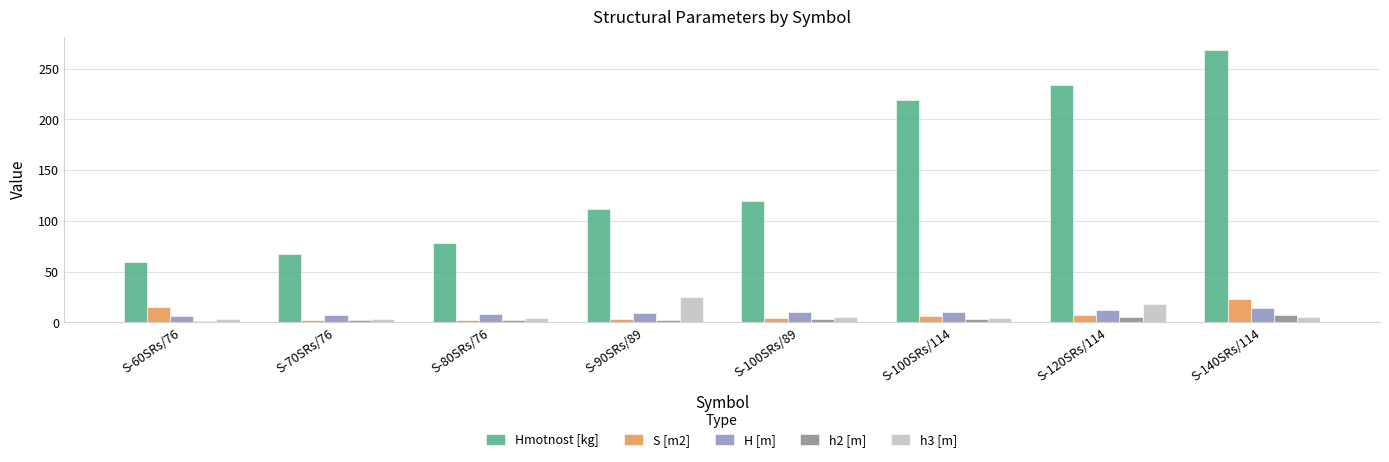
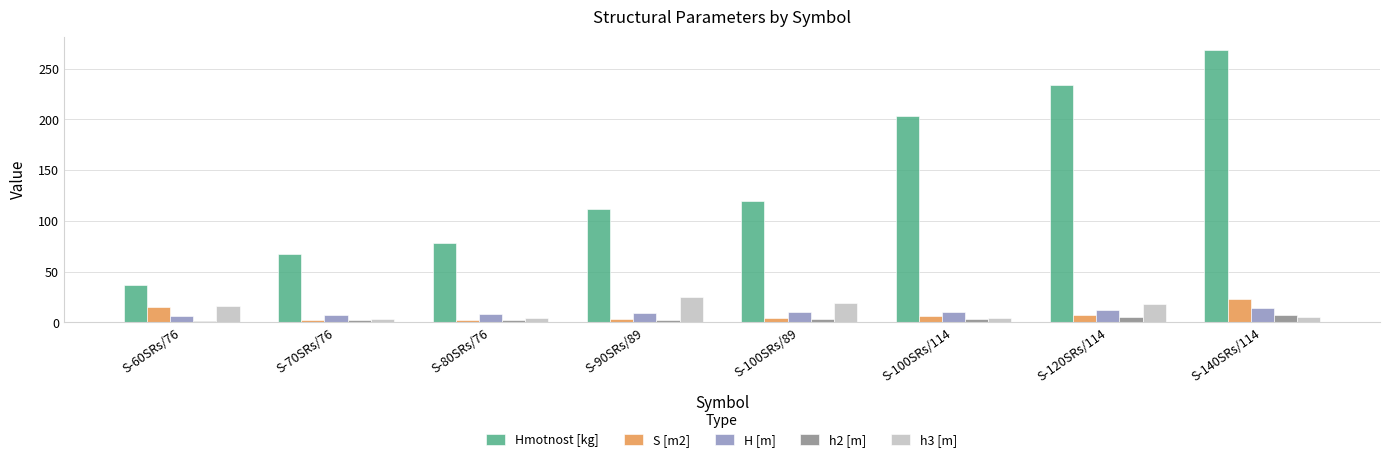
Hmotnost [kg], S-60SRs/76: 60 -> 37
h3 [m], S-60SRs/76: 3 -> 16
h3 [m], S-100SRs/89: 5 -> 19
Hmotnost [kg], S-100SRs/114: 219 -> 203
